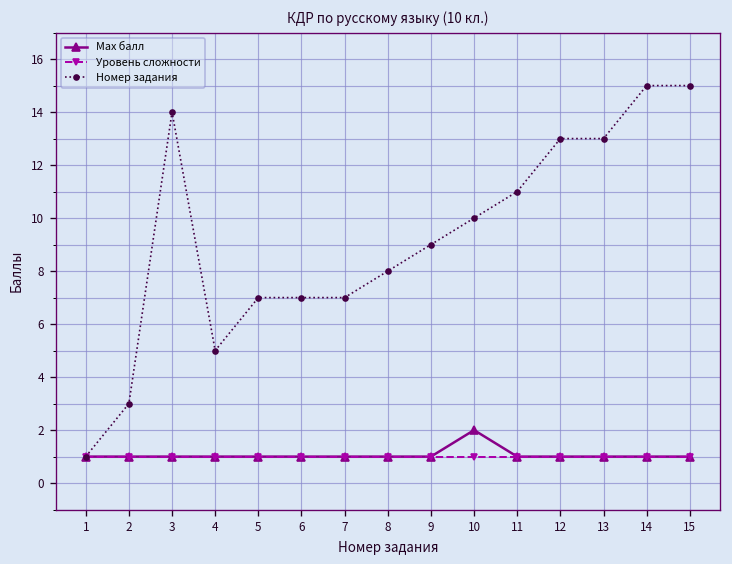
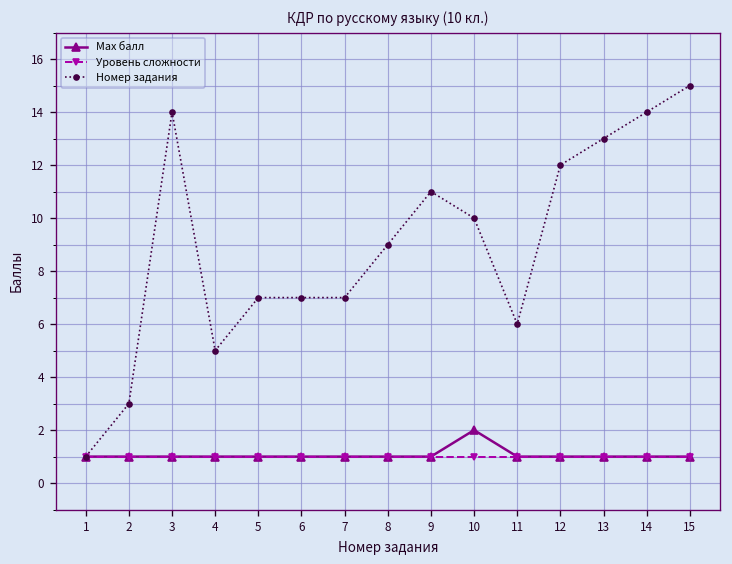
Номер задания, 8: 8 -> 9
Номер задания, 9: 9 -> 11
Номер задания, 11: 11 -> 6
Номер задания, 12: 13 -> 12
Номер задания, 14: 15 -> 14
